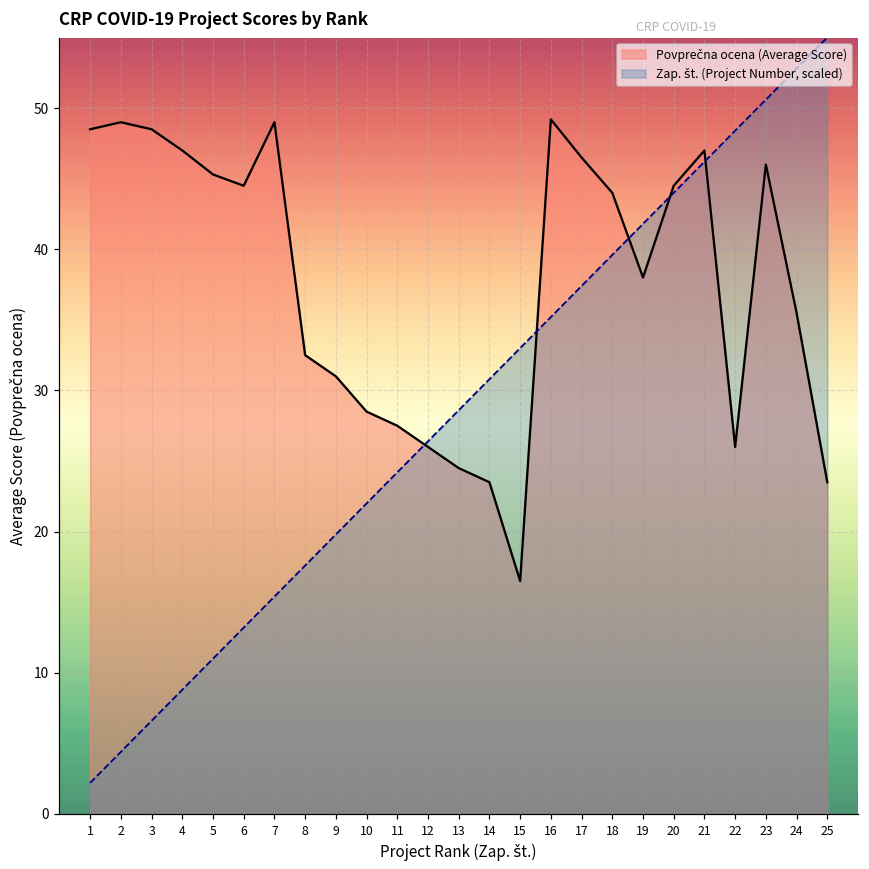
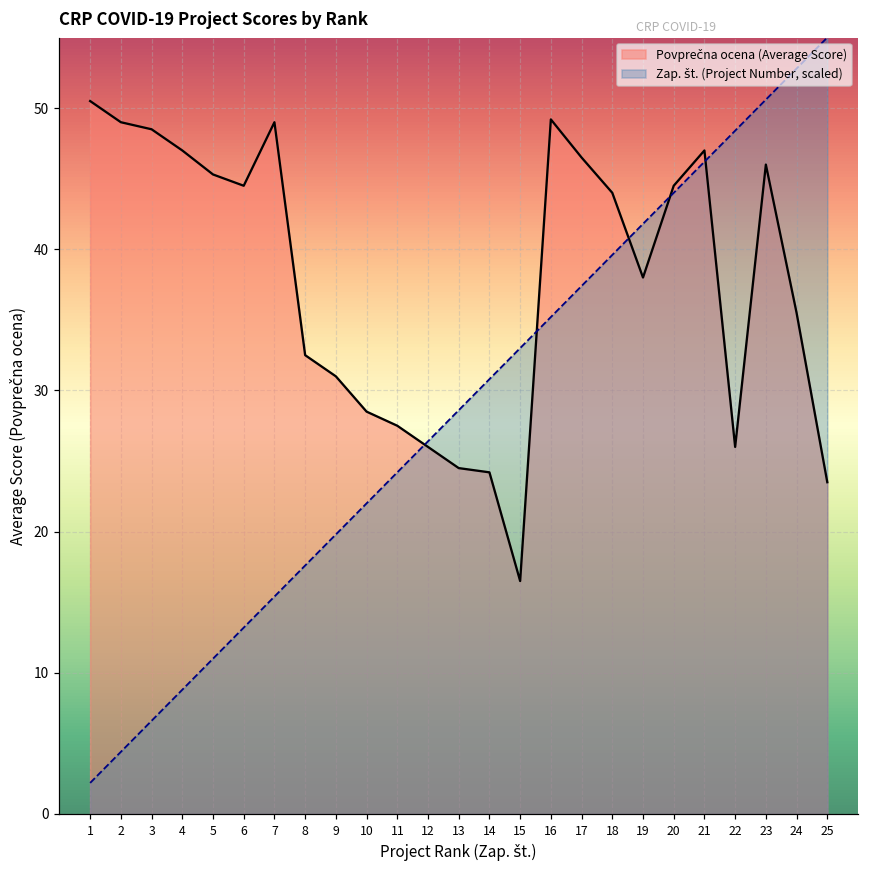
Povprečna ocena (Average Score), 1: 48.5 -> 50.5
Povprečna ocena (Average Score), 14: 23.5 -> 24.2
